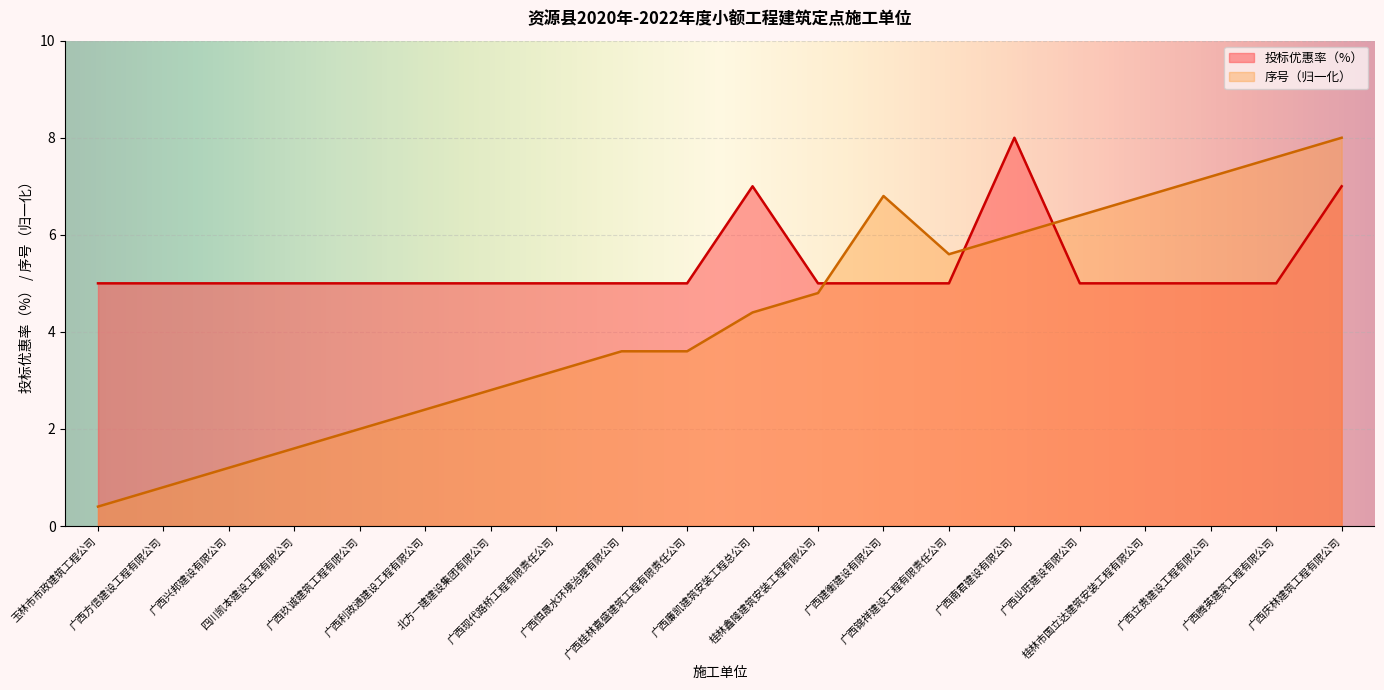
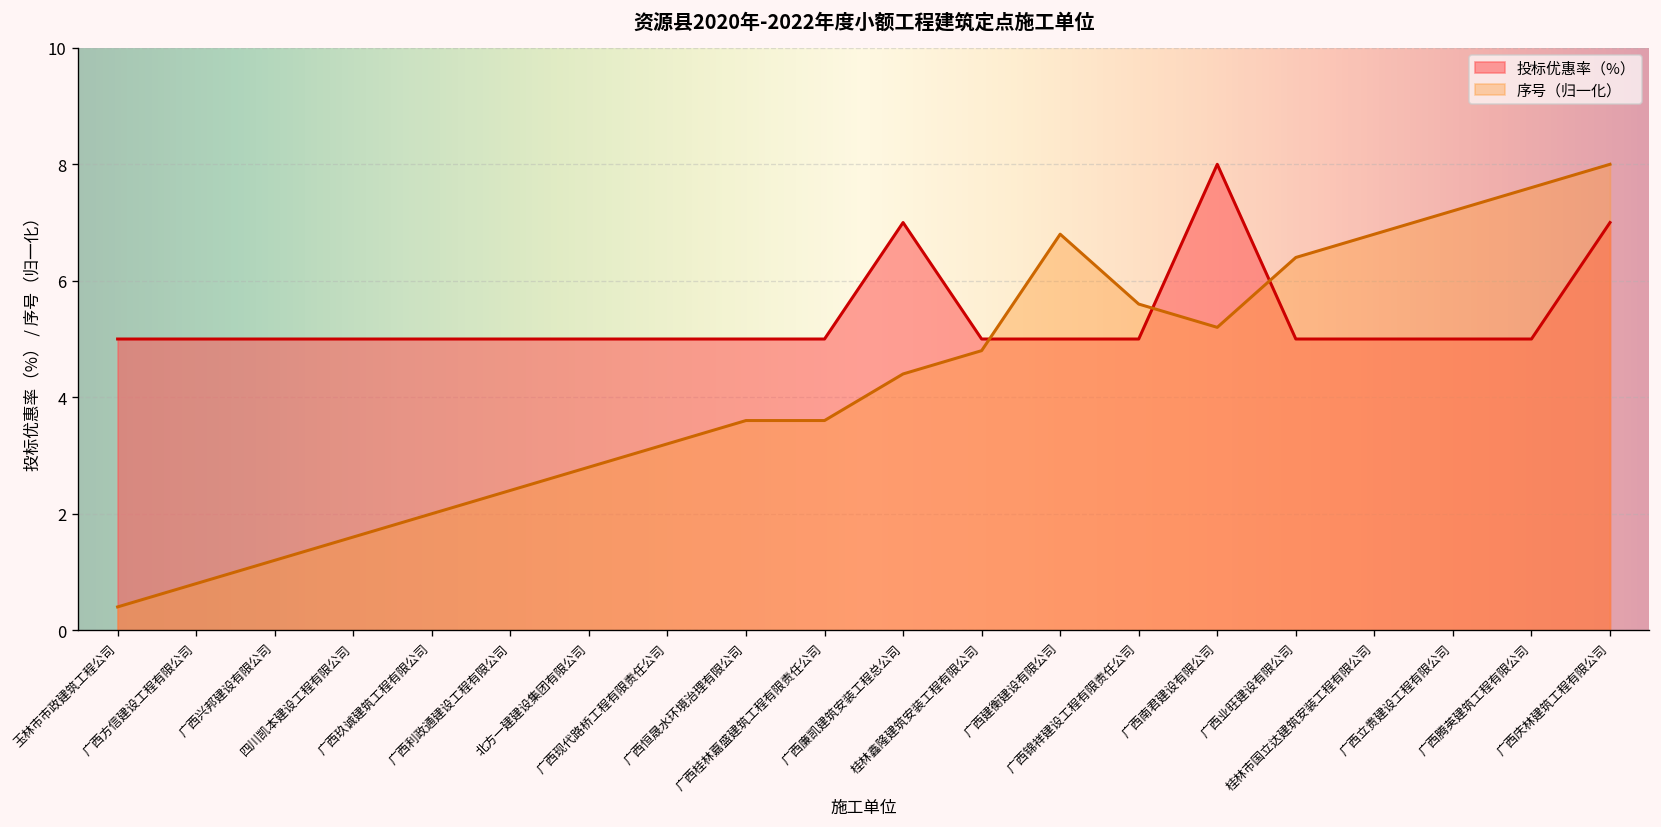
序号（归一化）, 广西南君建设有限公司: 6.0 -> 5.2
